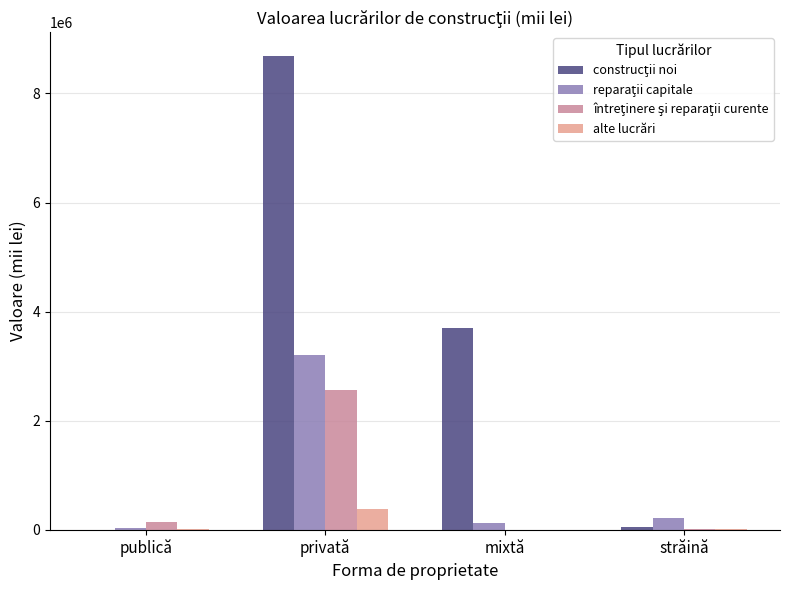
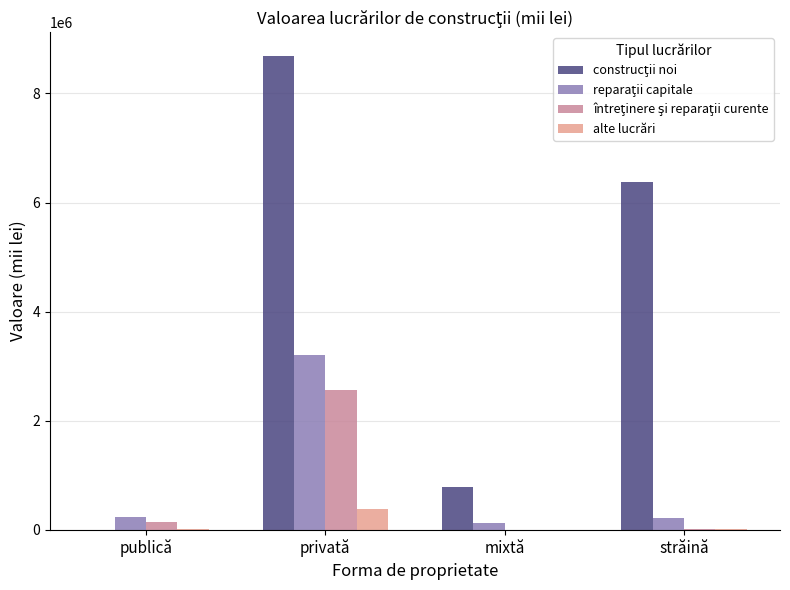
reparaţii capitale, publică: 0 -> 200000
construcţii noi, mixtă: 3700000 -> 800000
construcţii noi, străină: 100000 -> 6400000
